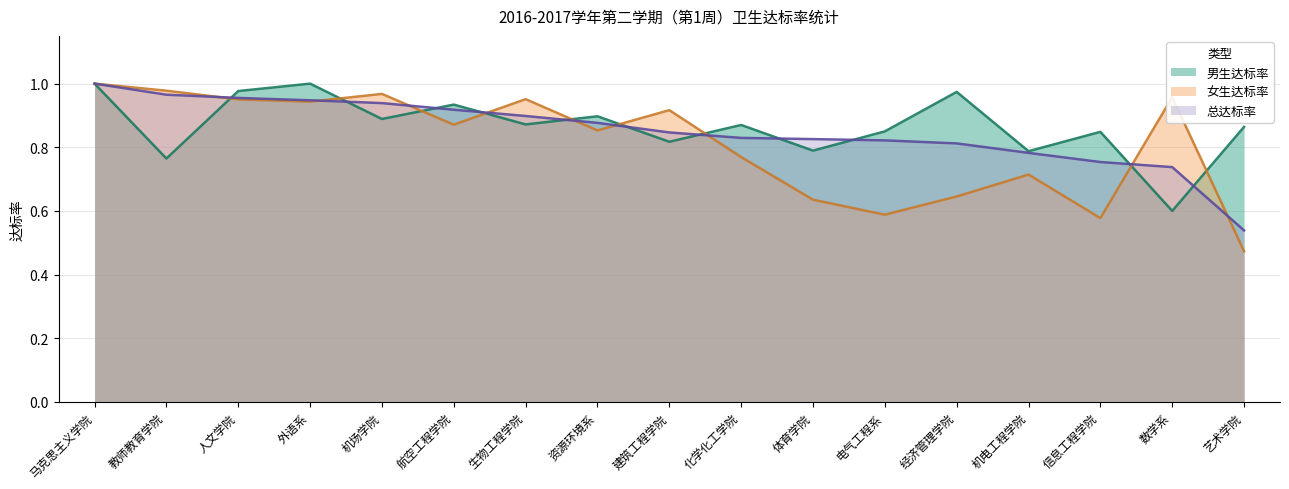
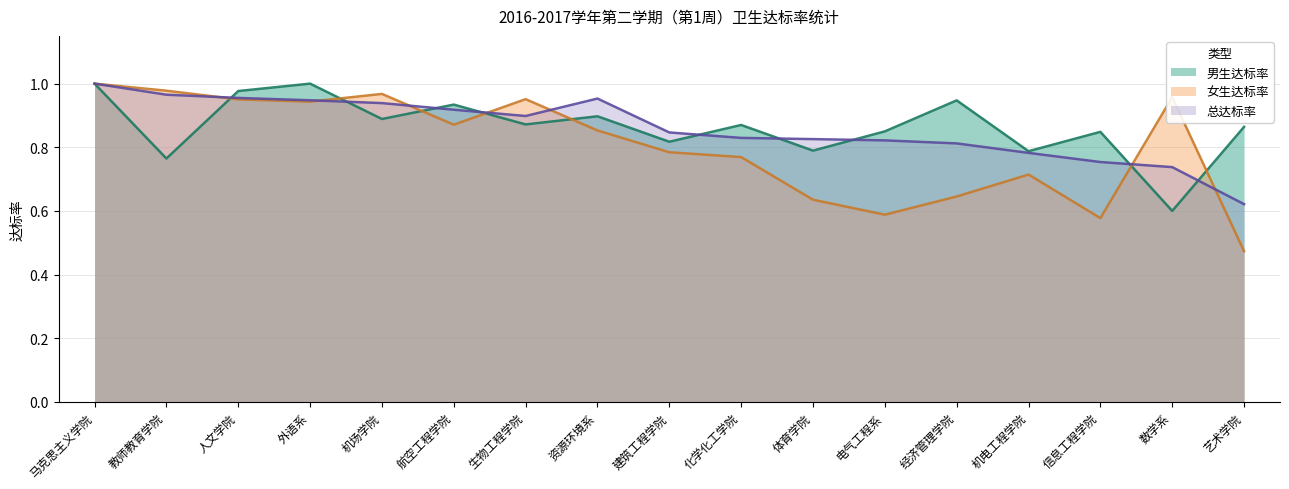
总达标率, 资源环境系: 0.88 -> 0.95
女生达标率, 建筑工程学院: 0.92 -> 0.78
男生达标率, 经济管理学院: 0.97 -> 0.95
总达标率, 艺术学院: 0.54 -> 0.62
